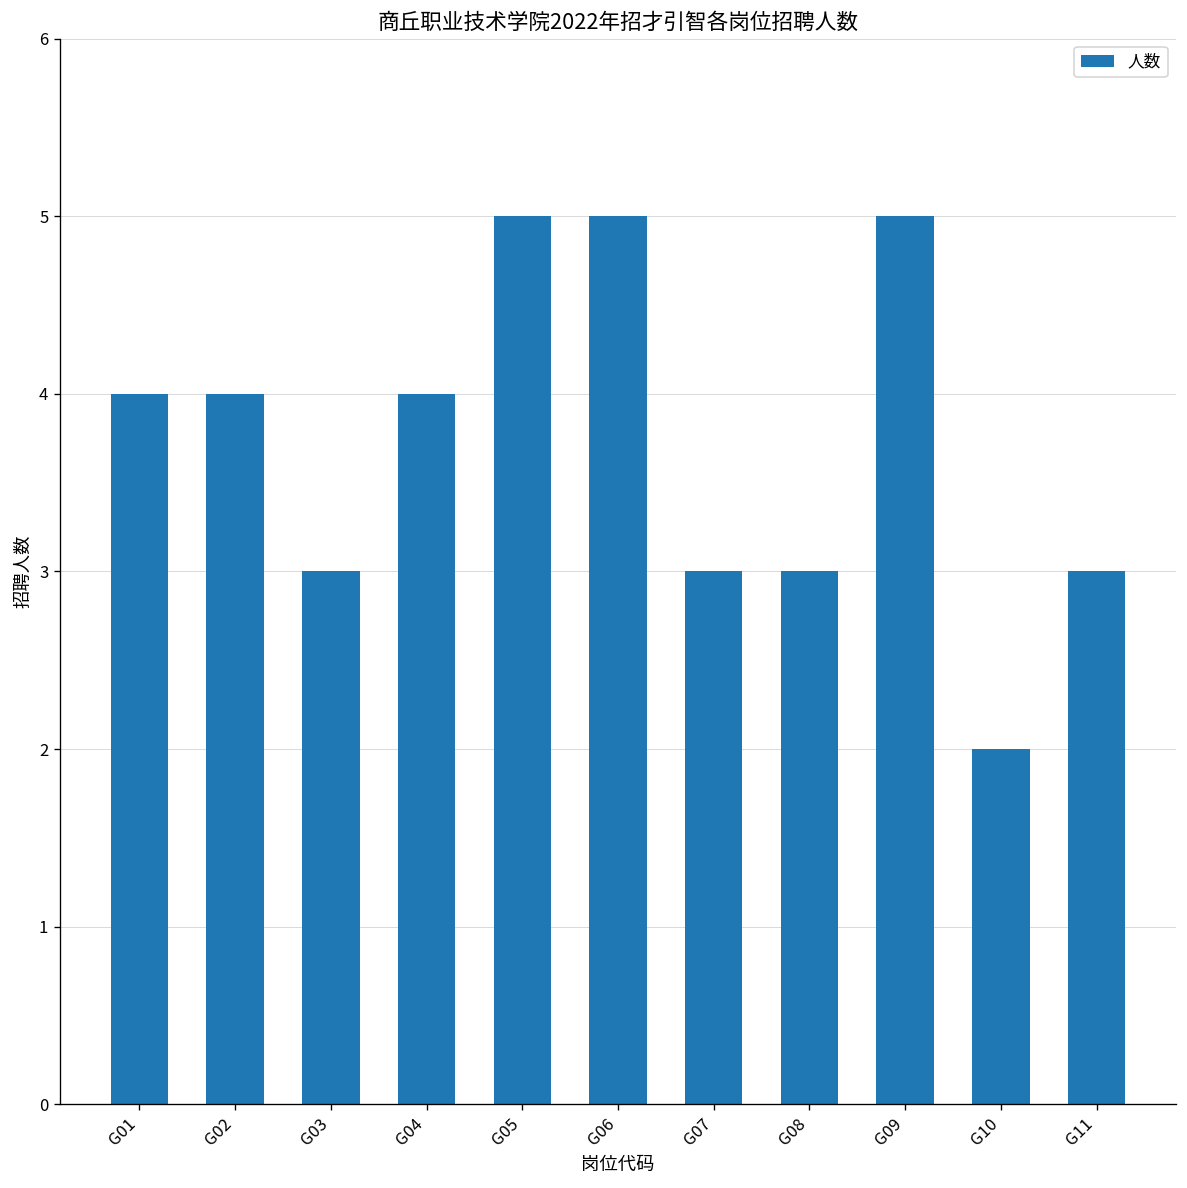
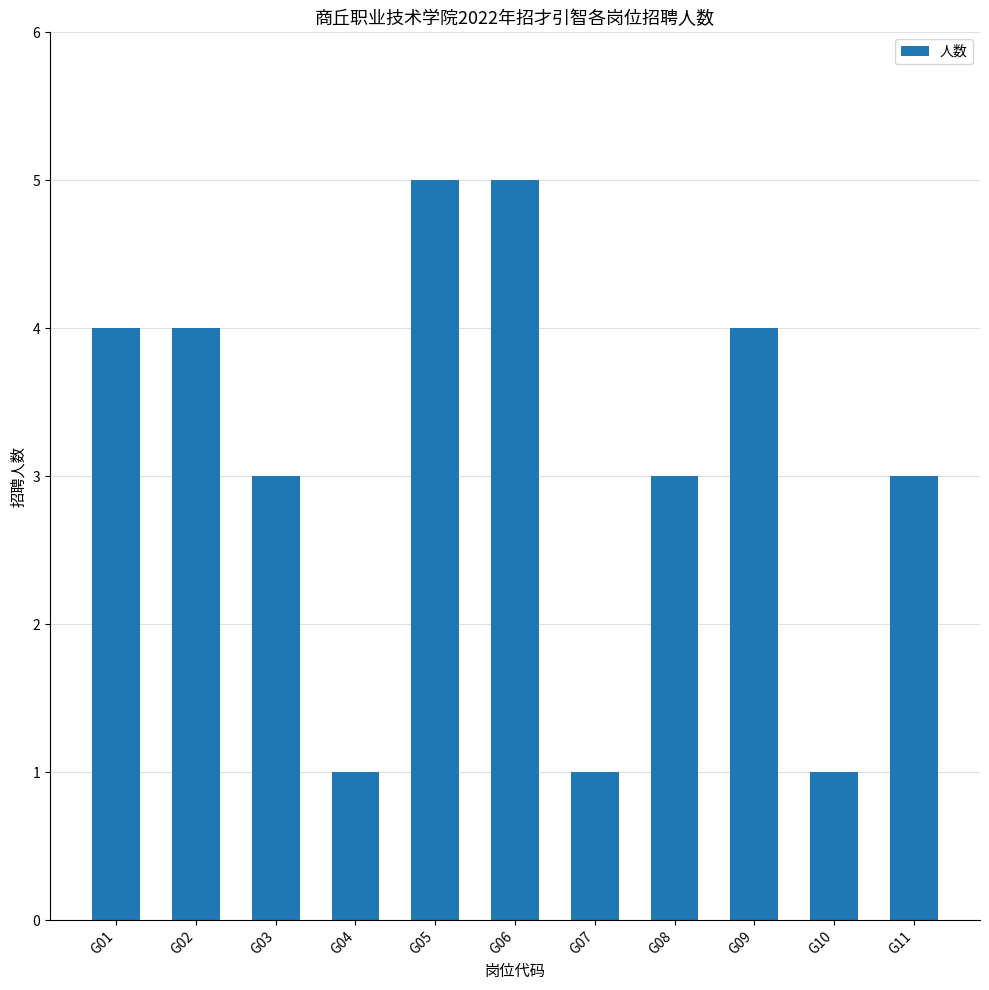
G04: 4 -> 1
G07: 3 -> 1
G09: 5 -> 4
G10: 2 -> 1
